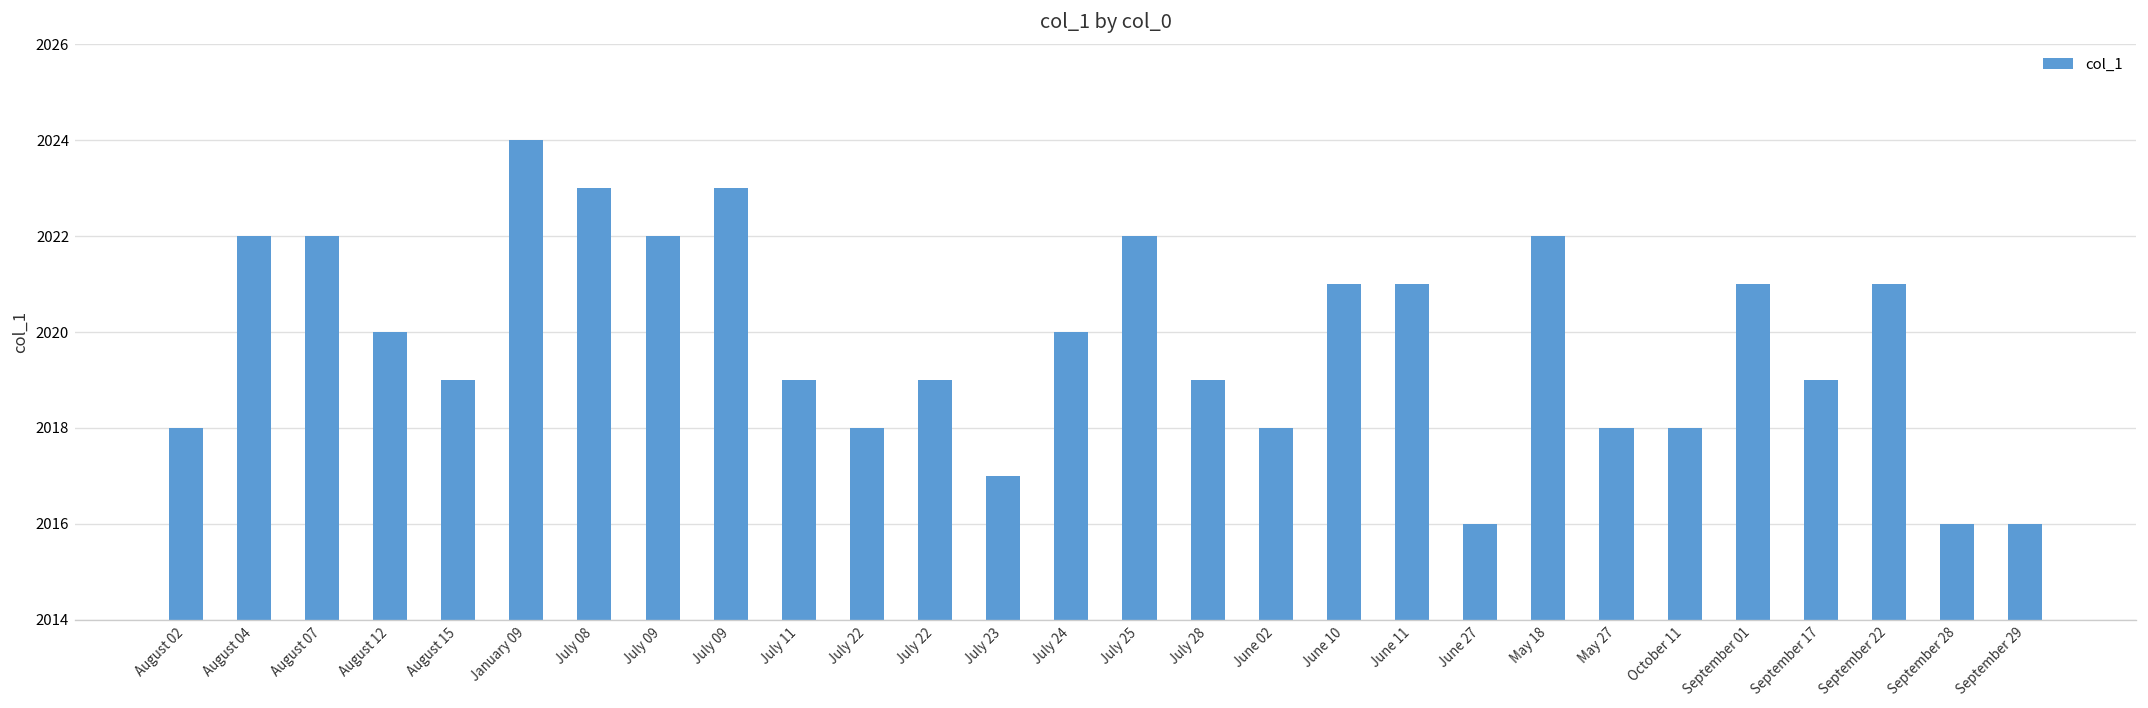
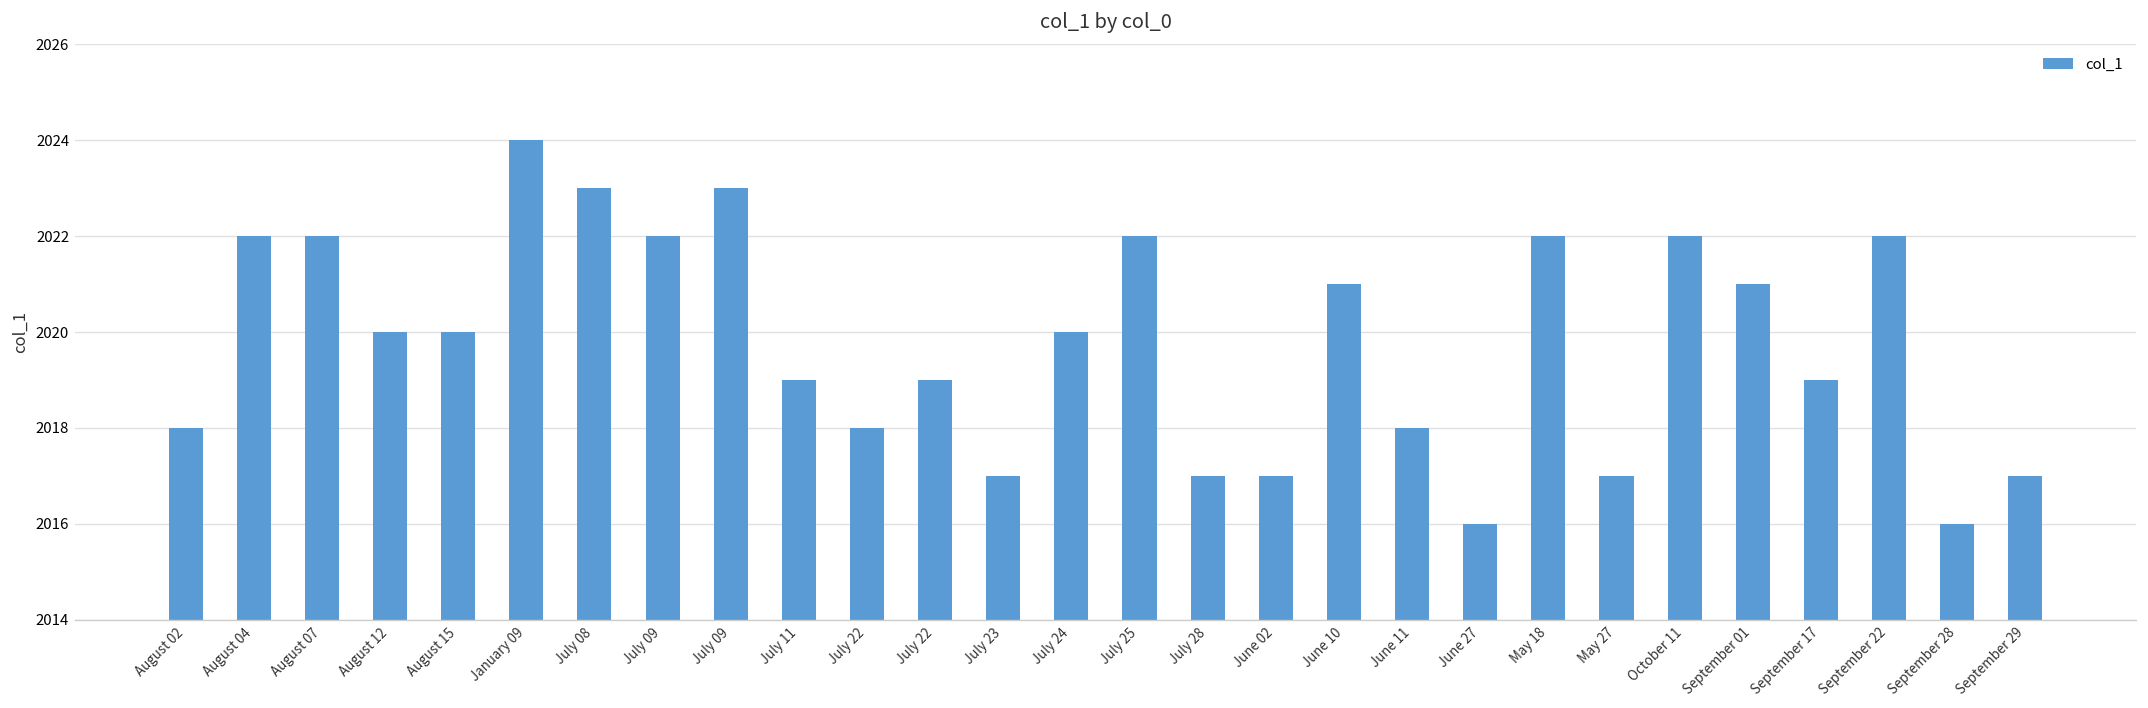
August 15: 2019 -> 2020
July 28: 2019 -> 2017
June 02: 2018 -> 2017
June 11: 2021 -> 2018
May 27: 2018 -> 2017
October 11: 2018 -> 2022
September 22: 2021 -> 2022
September 29: 2016 -> 2017
